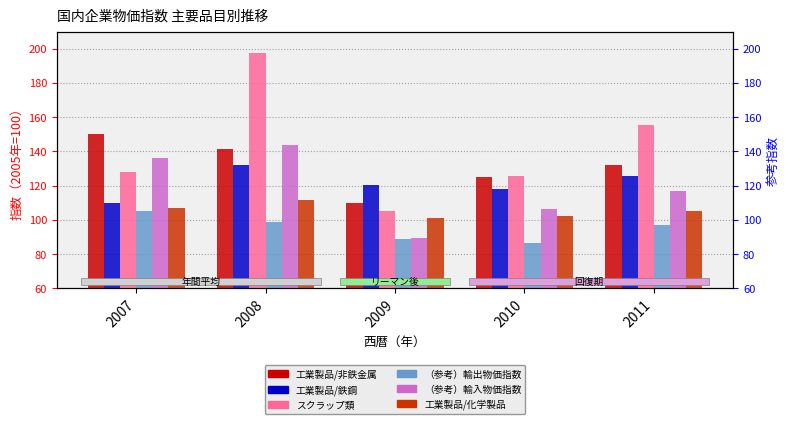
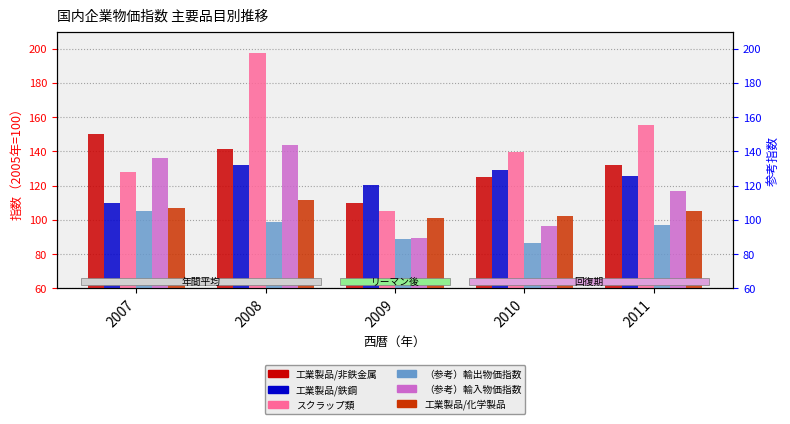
工業製品/鉄鋼, 2010: 118 -> 129
スクラップ類, 2010: 126 -> 140
（参考）輸入物価指数, 2010: 106 -> 96
